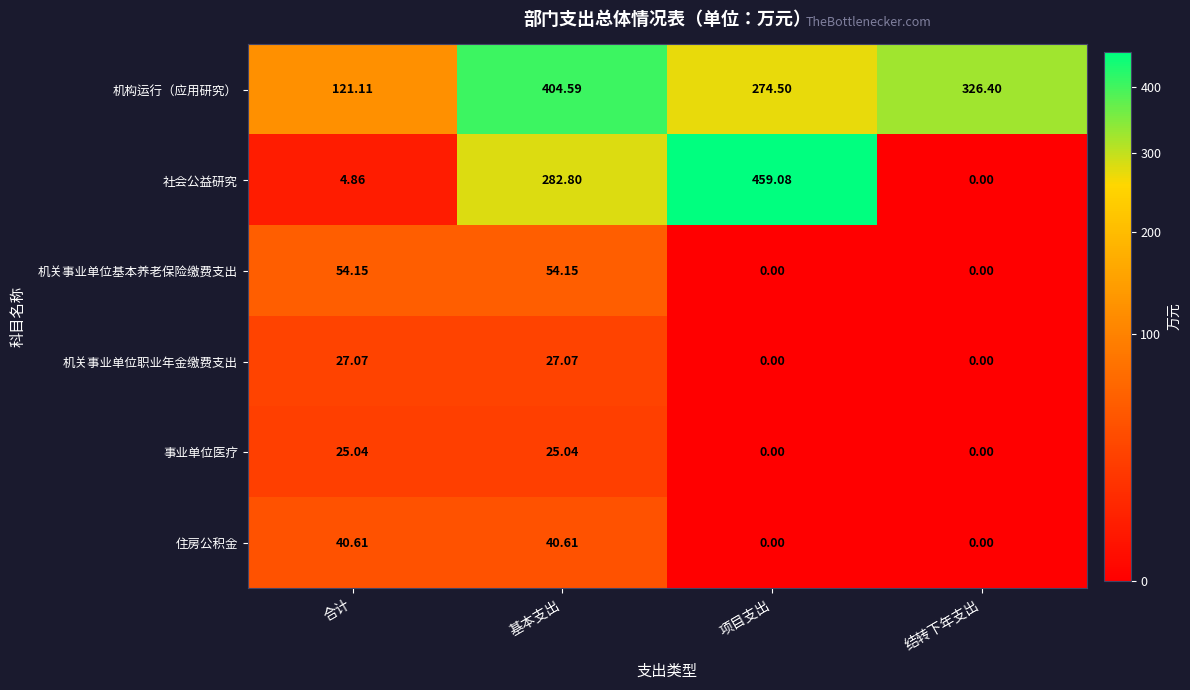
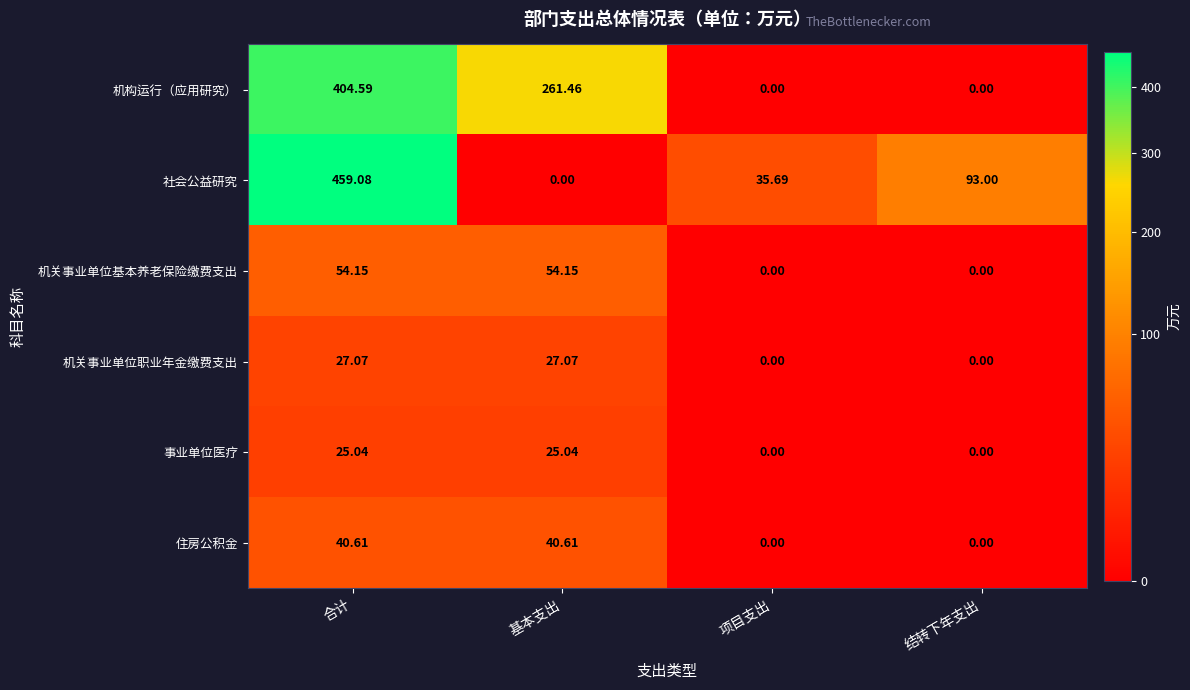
机构运行（应用研究）, 合计: 121.11 -> 404.59
机构运行（应用研究）, 基本支出: 404.59 -> 261.46
机构运行（应用研究）, 项目支出: 274.50 -> 0.00
机构运行（应用研究）, 结转下年支出: 326.40 -> 0.00
社会公益研究, 合计: 4.86 -> 459.08
社会公益研究, 基本支出: 282.80 -> 0.00
社会公益研究, 项目支出: 459.08 -> 35.69
社会公益研究, 结转下年支出: 0.00 -> 93.00
